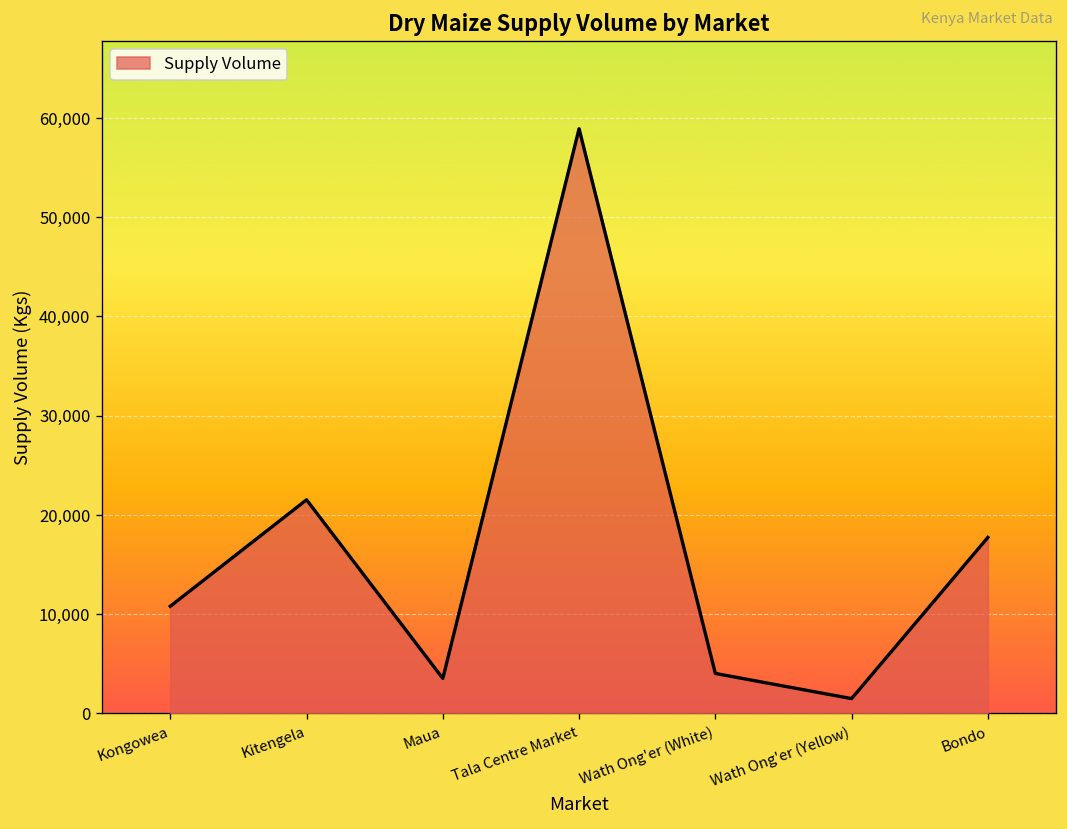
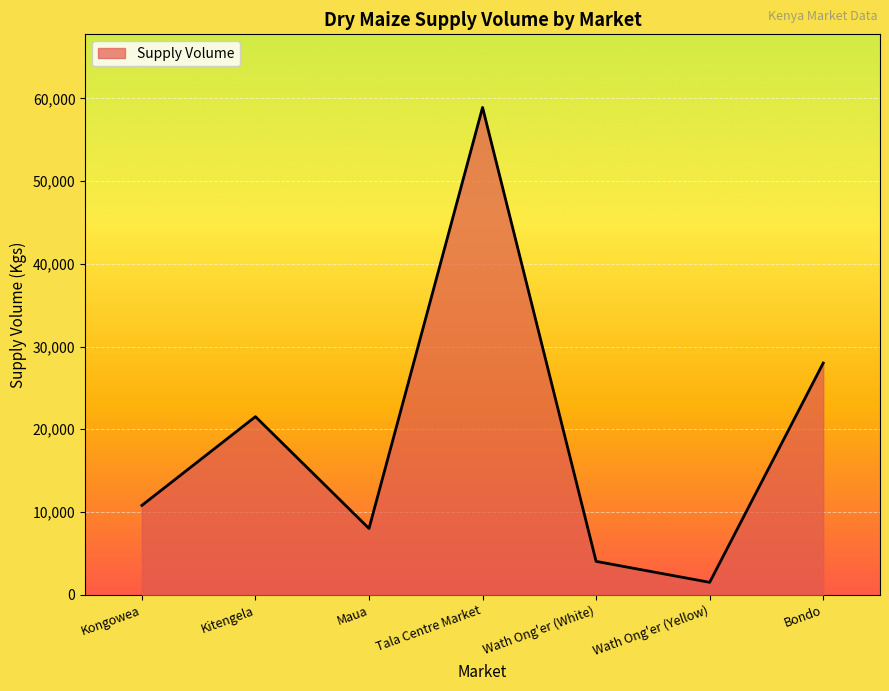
Maua: 4,000 -> 8,000
Bondo: 18,000 -> 28,000
